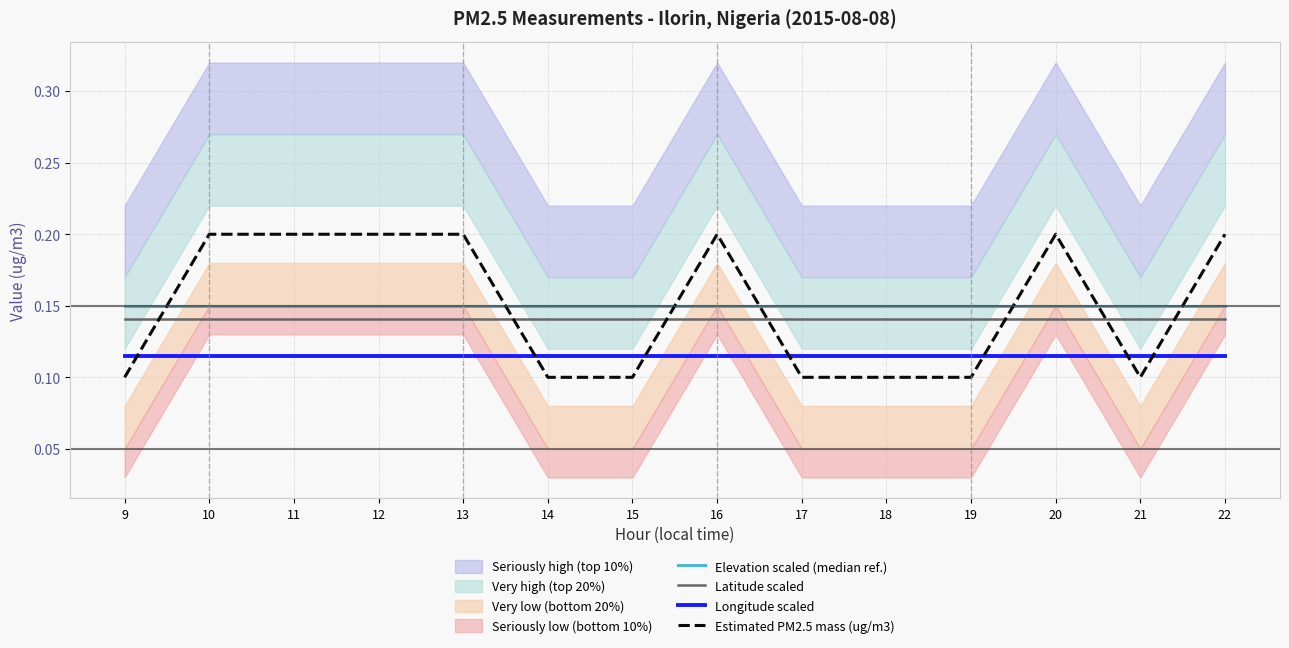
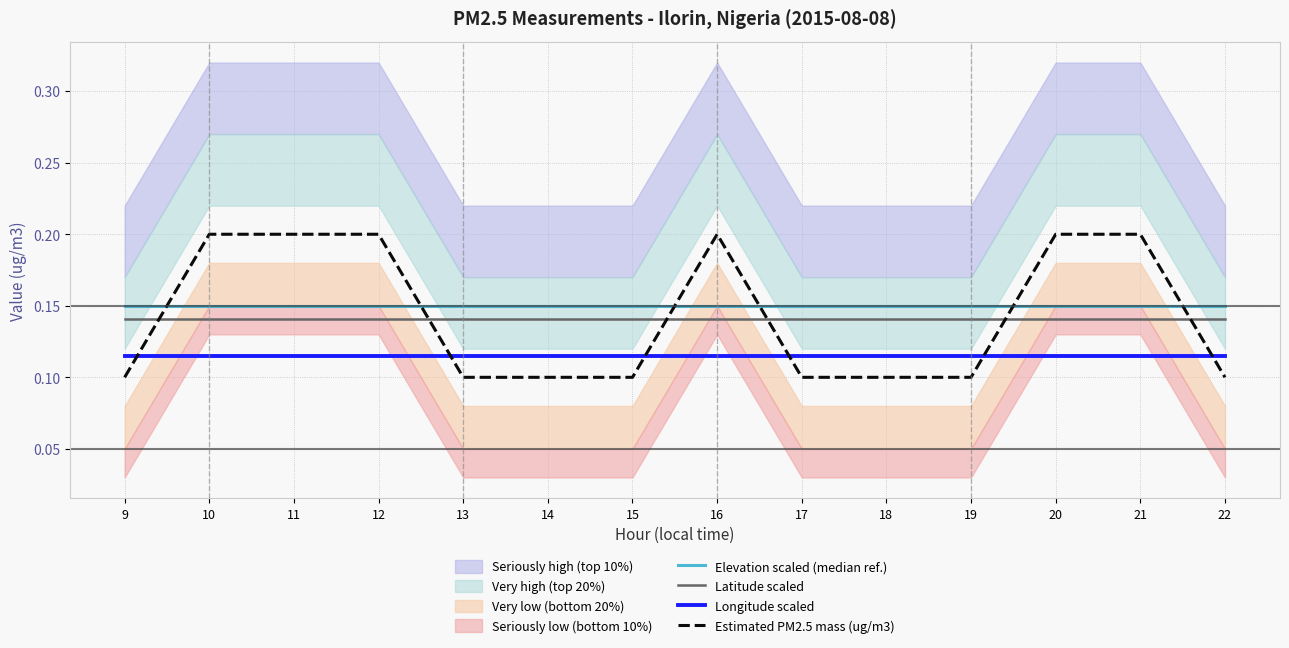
Estimated PM2.5 mass (ug/m3), 13: 0.2 -> 0.1
Estimated PM2.5 mass (ug/m3), 21: 0.1 -> 0.2
Estimated PM2.5 mass (ug/m3), 22: 0.2 -> 0.1
